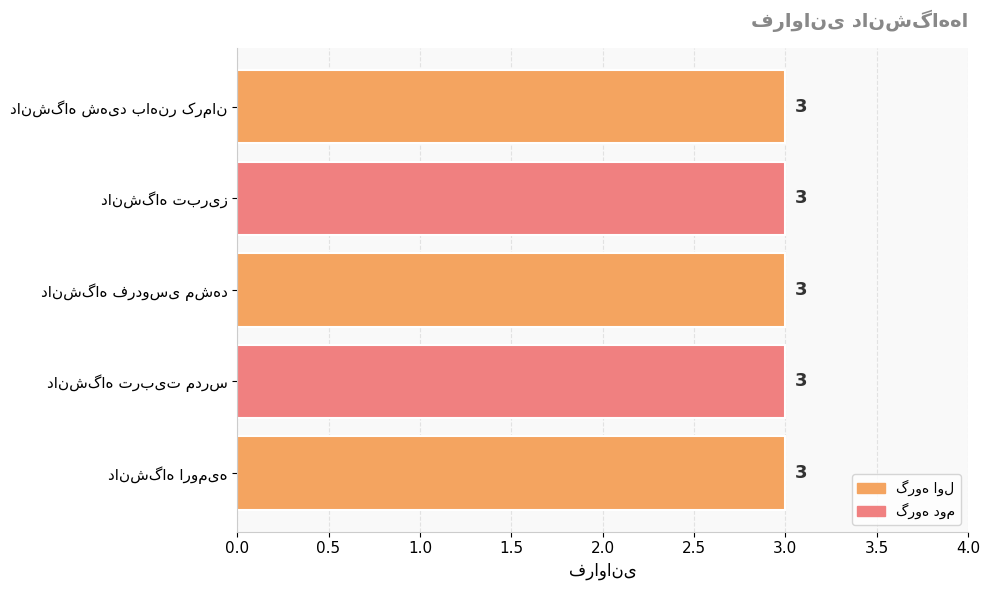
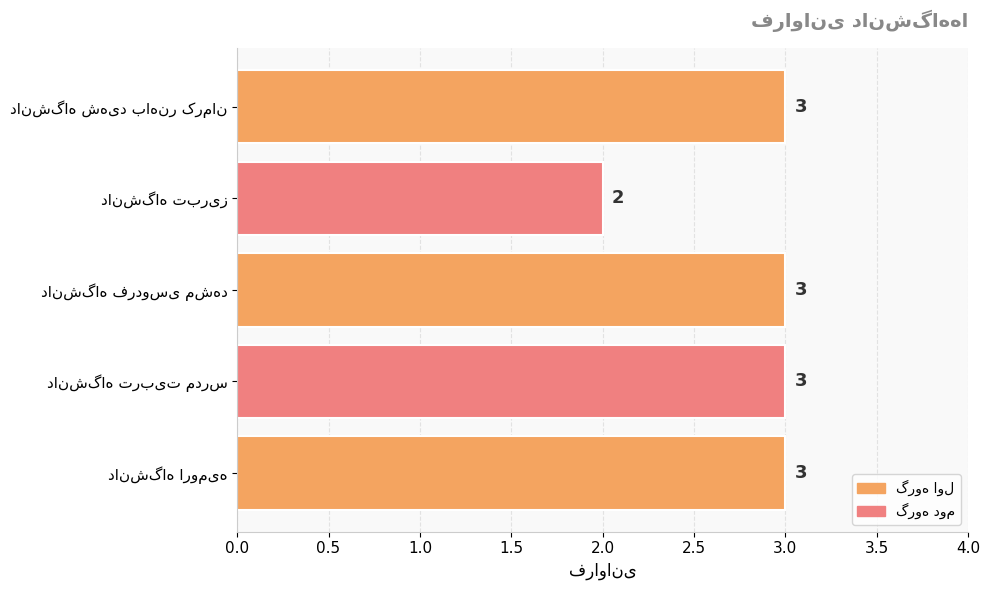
دانشگاه تبریز: 3 -> 2
